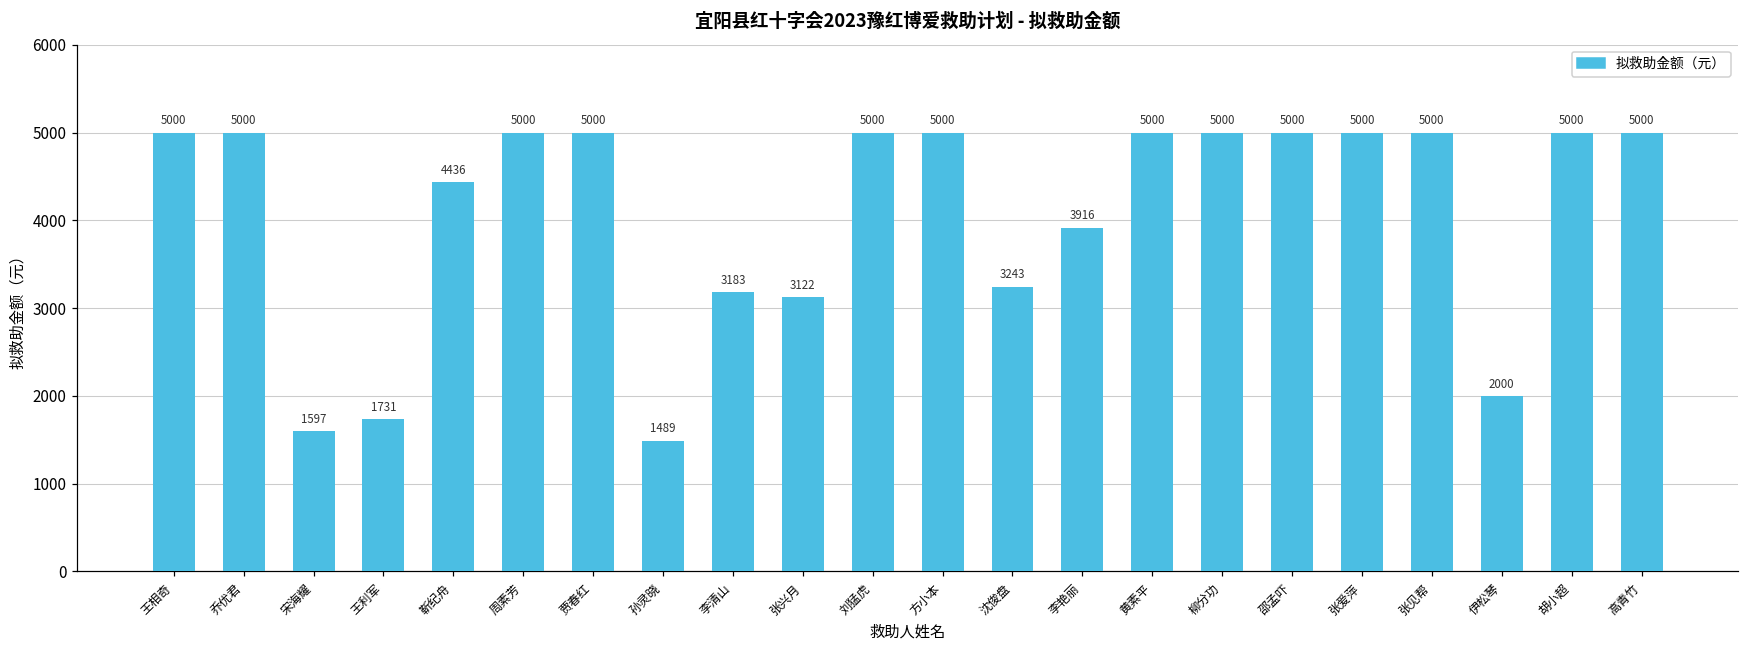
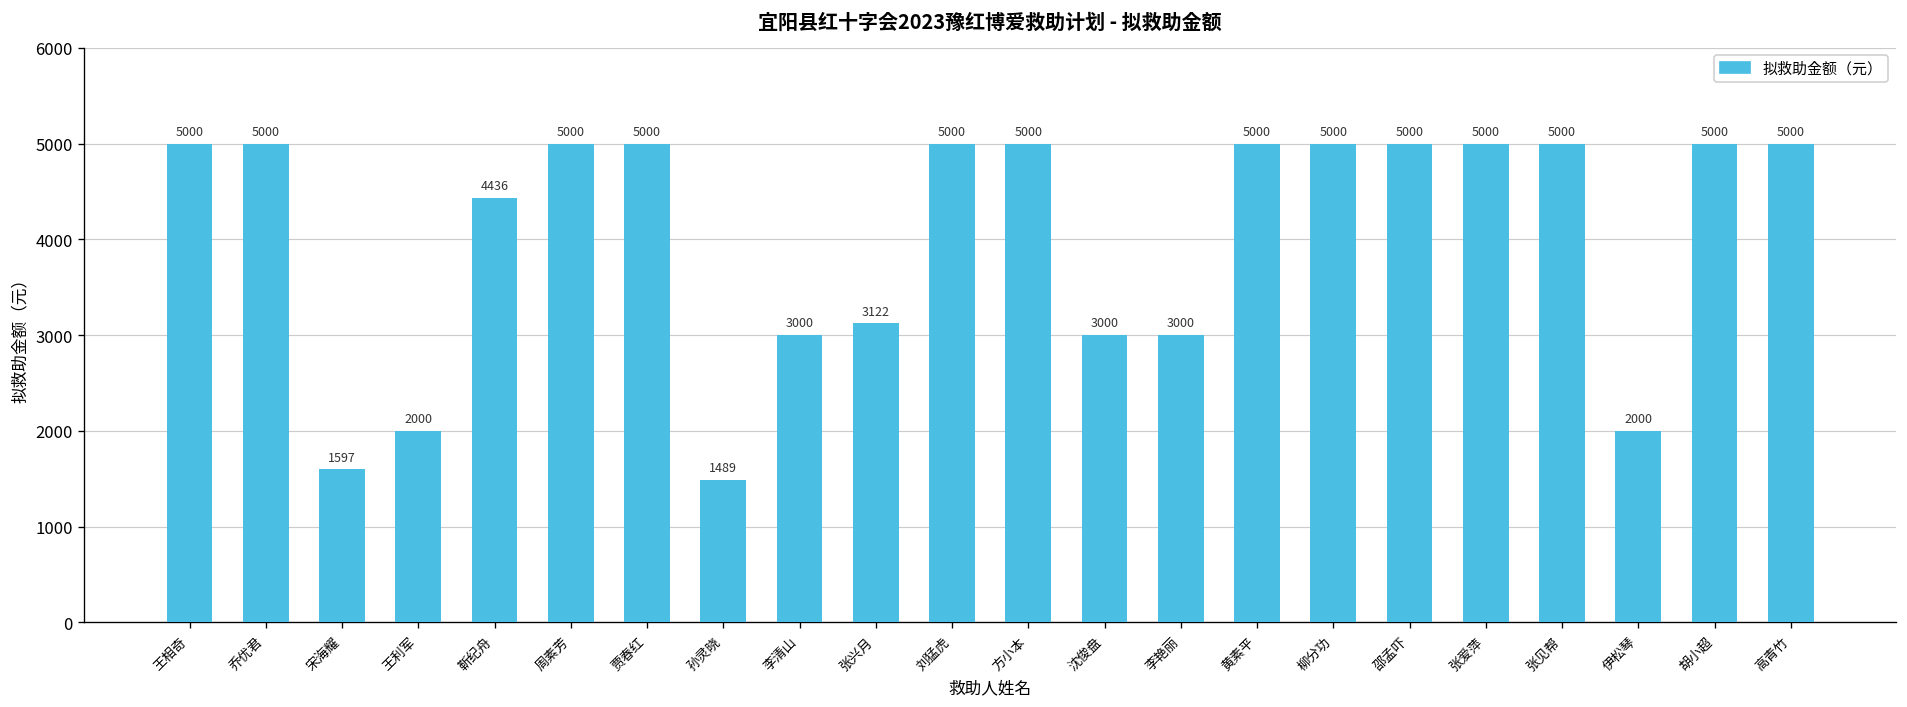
王利军: 1731 -> 2000
李清山: 3183 -> 3000
沈俊盘: 3243 -> 3000
李艳丽: 3916 -> 3000
